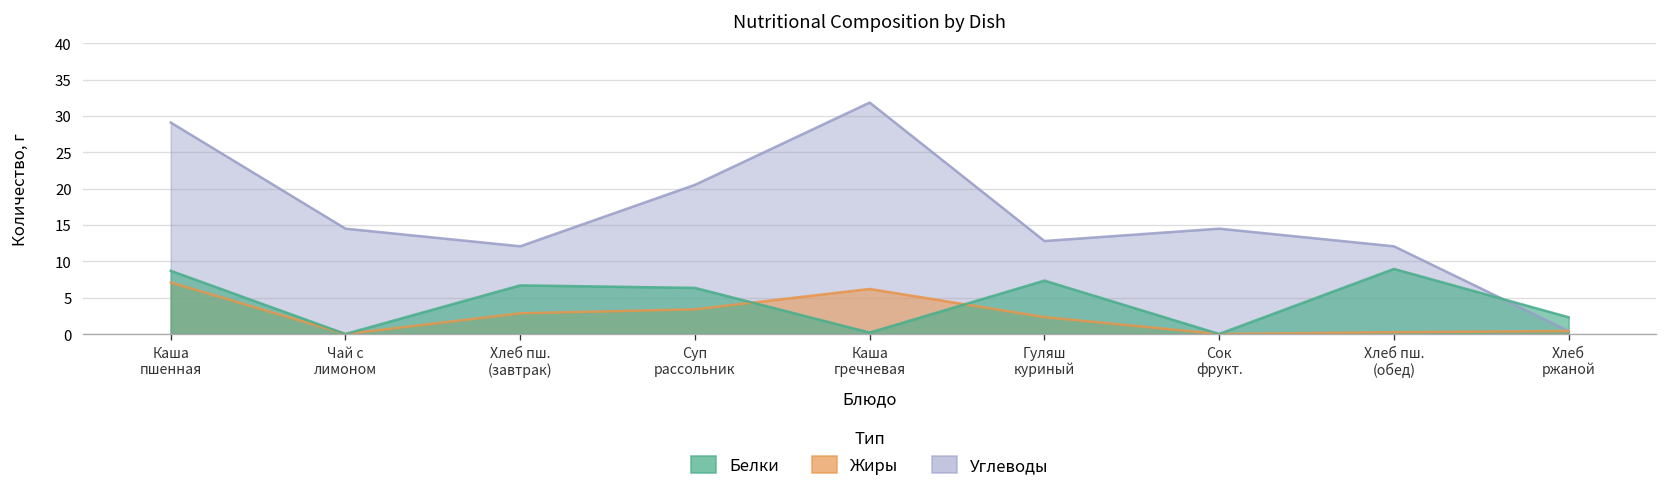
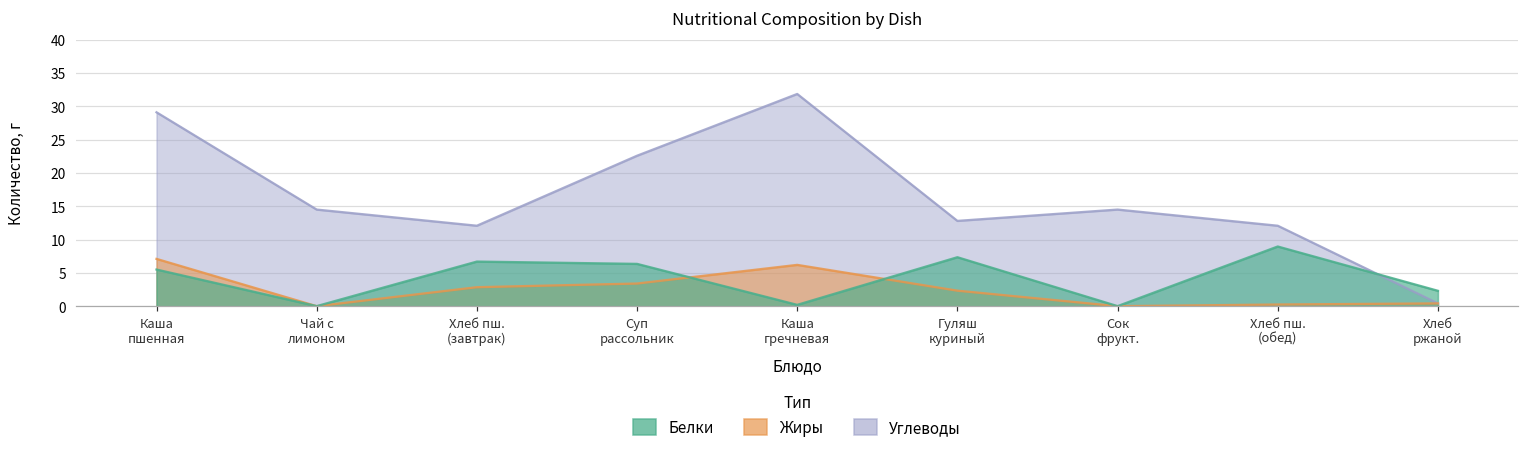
Белки, Каша пшенная: 9 -> 6
Углеводы, Суп рассольник: 21 -> 23
